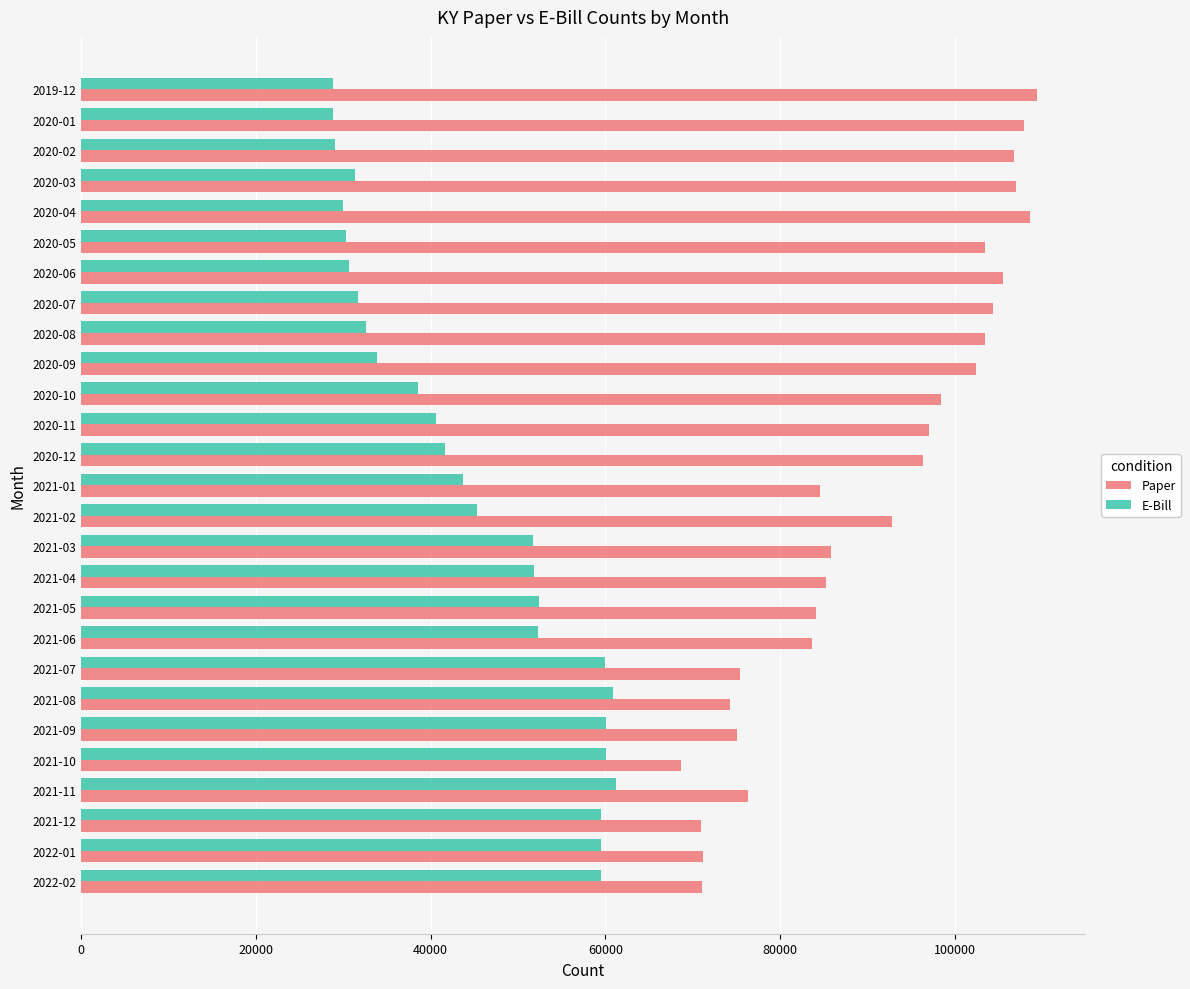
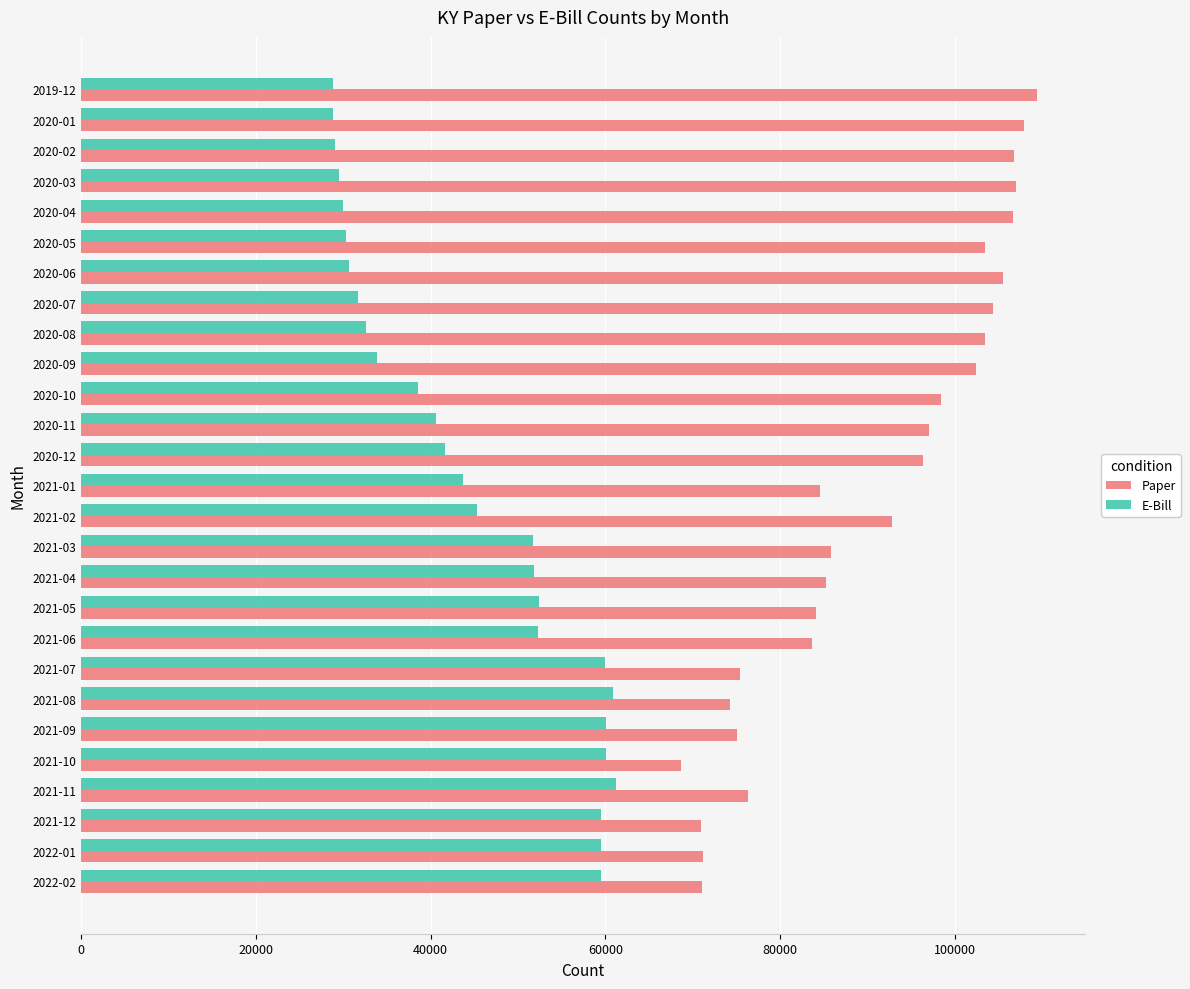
E-Bill, 2020-03: 31000 -> 30000
Paper, 2020-04: 109000 -> 107000
